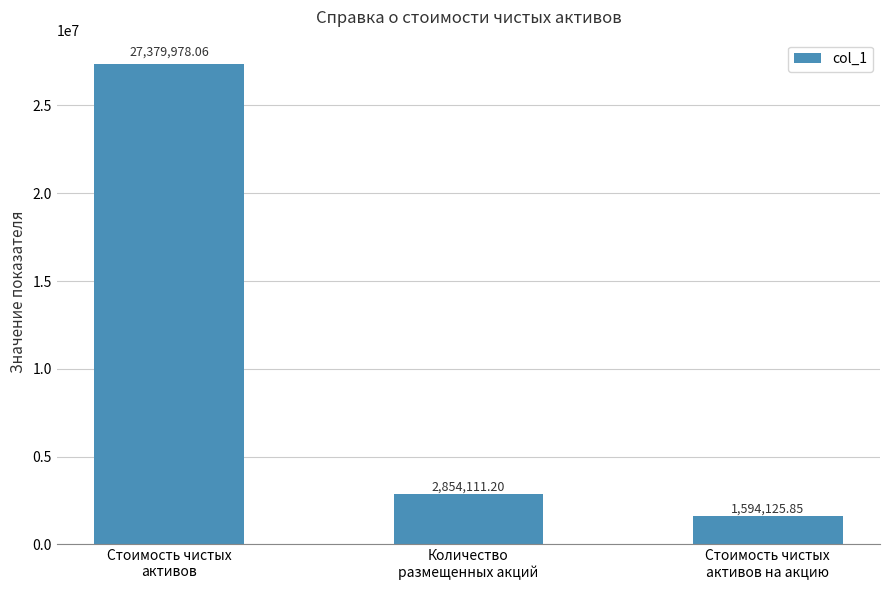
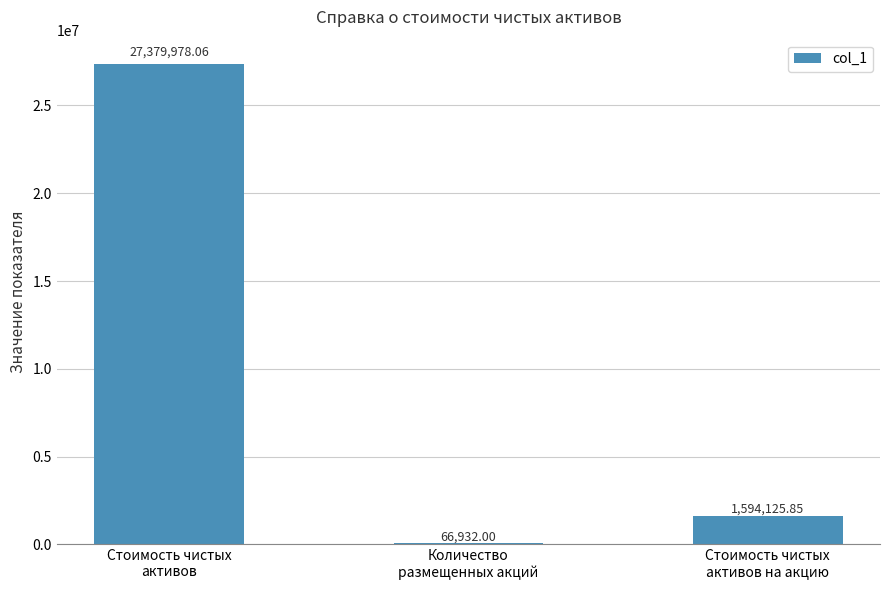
Количество размещенных акций: 2,854,111.20 -> 66,932.00
